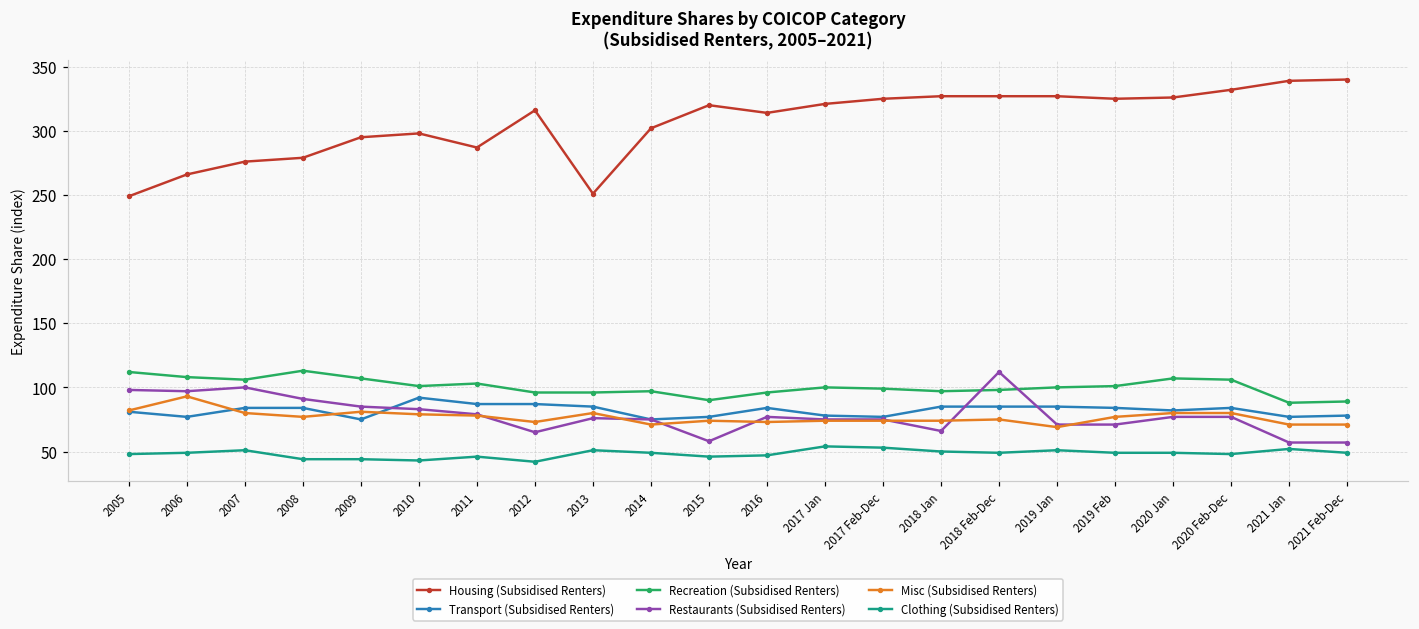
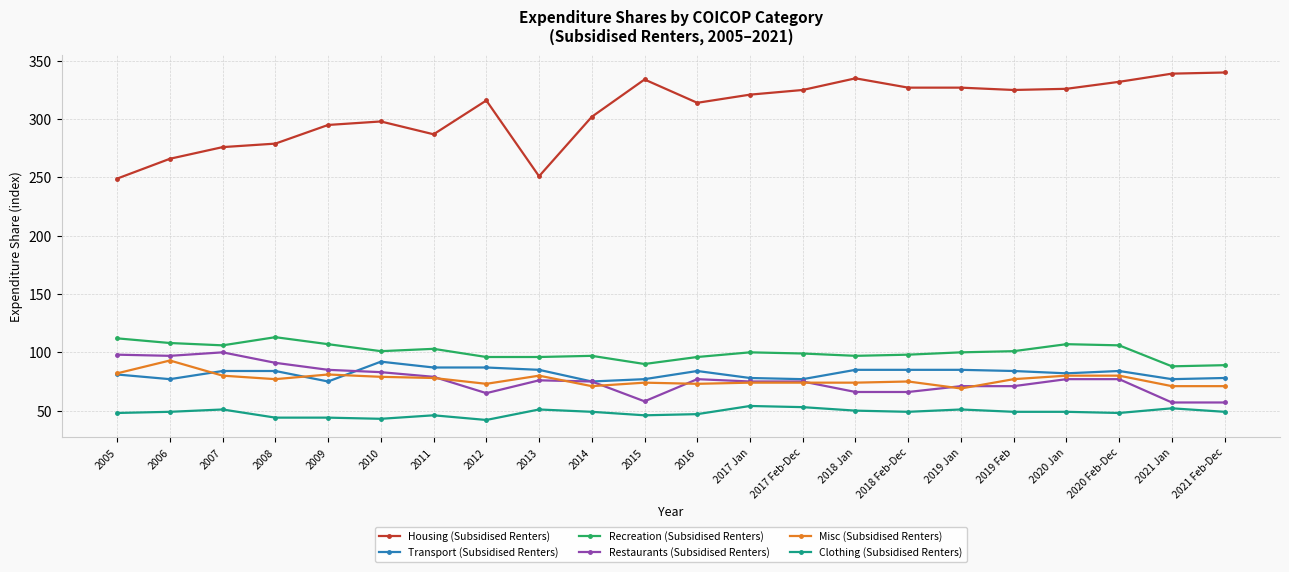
Housing (Subsidised Renters), 2015: 320 -> 334
Housing (Subsidised Renters), 2018 Jan: 327 -> 335
Restaurants (Subsidised Renters), 2018 Feb-Dec: 112 -> 66
